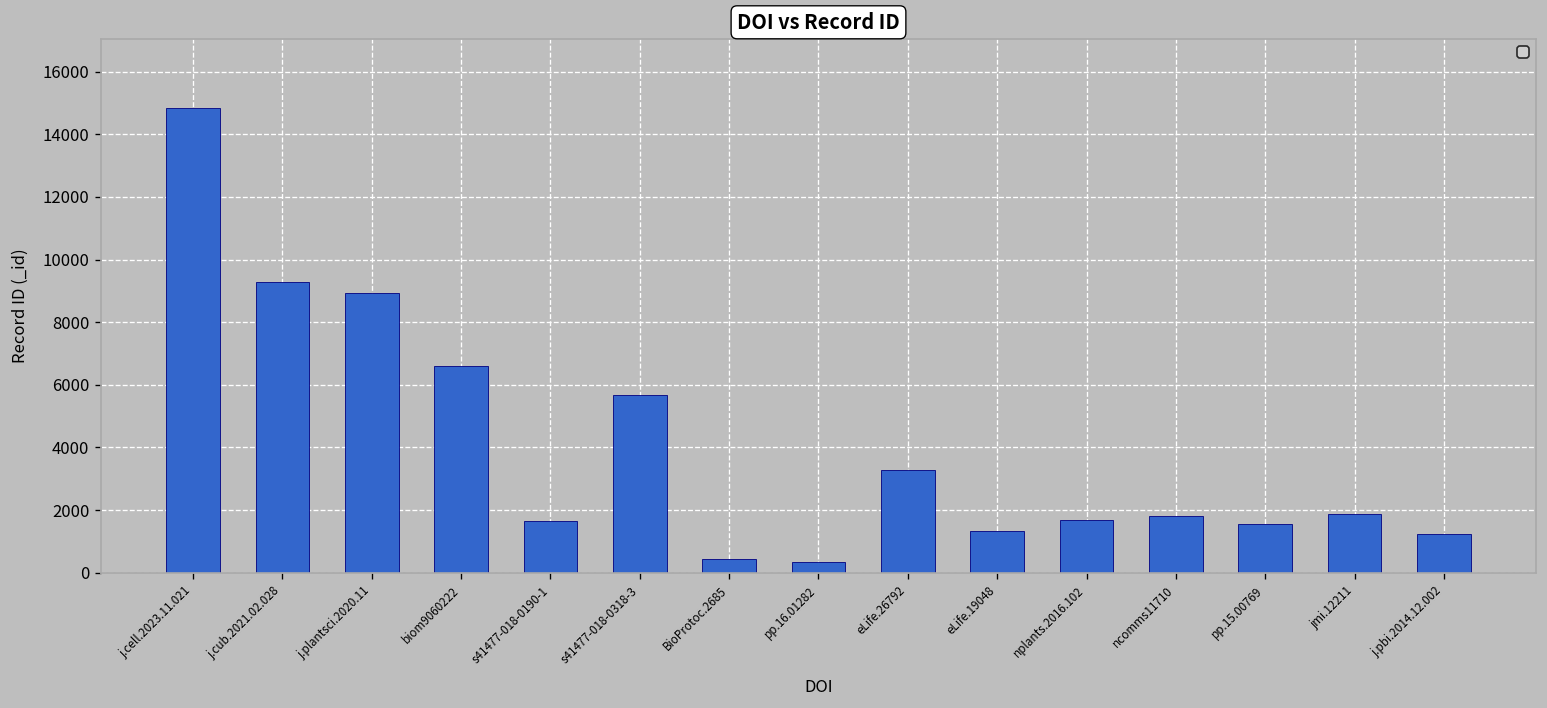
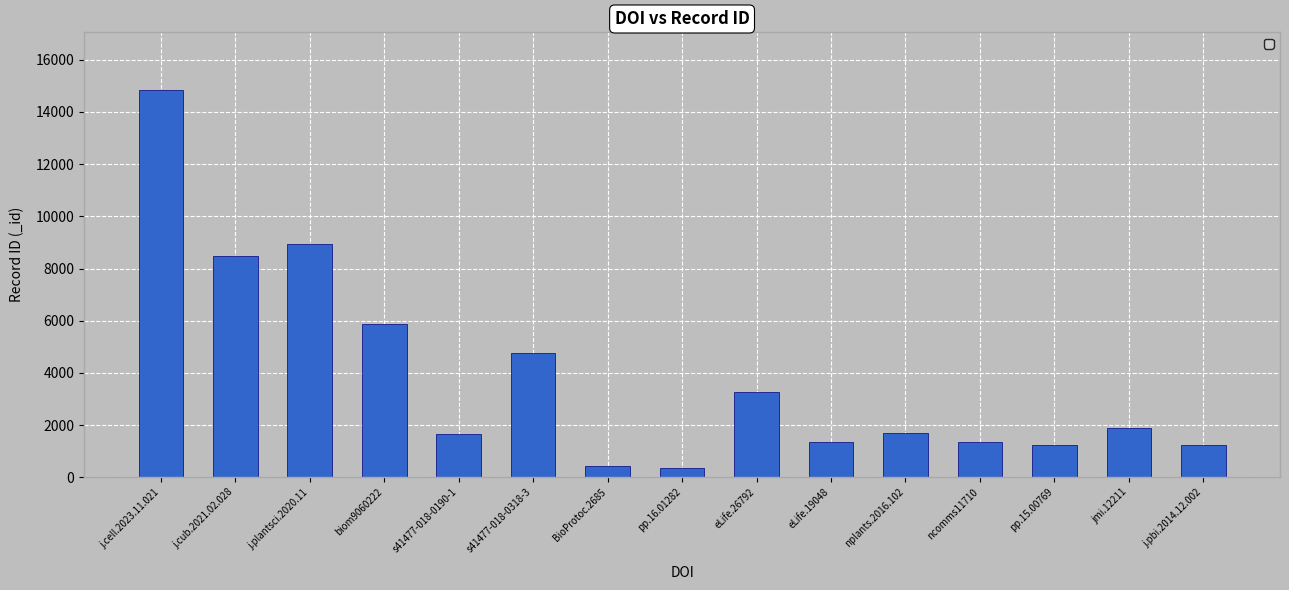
j.cub.2021.02.028: 9300 -> 8500
biom9060222: 6600 -> 5900
s41477-018-0318-3: 5700 -> 4800
ncomms11710: 1800 -> 1300
pp.15.00769: 1500 -> 1200
